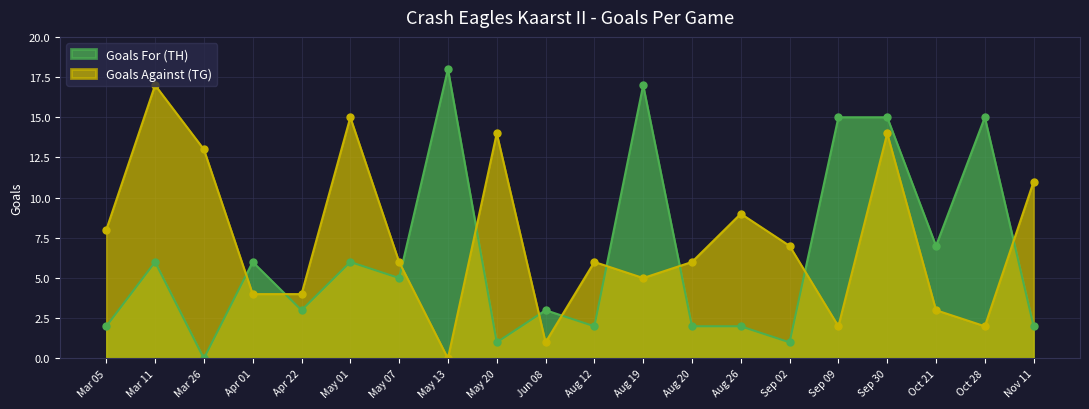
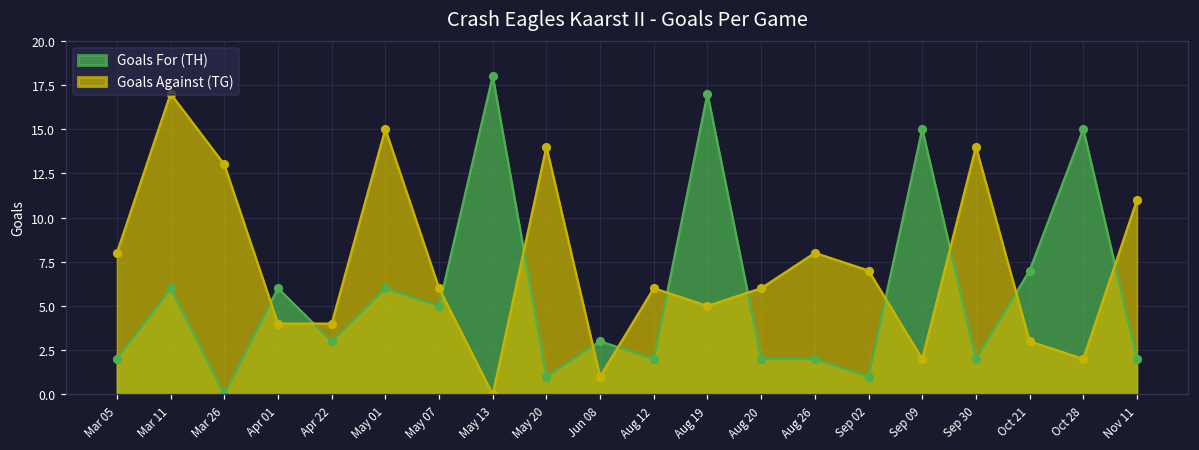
Goals Against (TG), Aug 26: 9 -> 8
Goals For (TH), Sep 30: 15 -> 2
